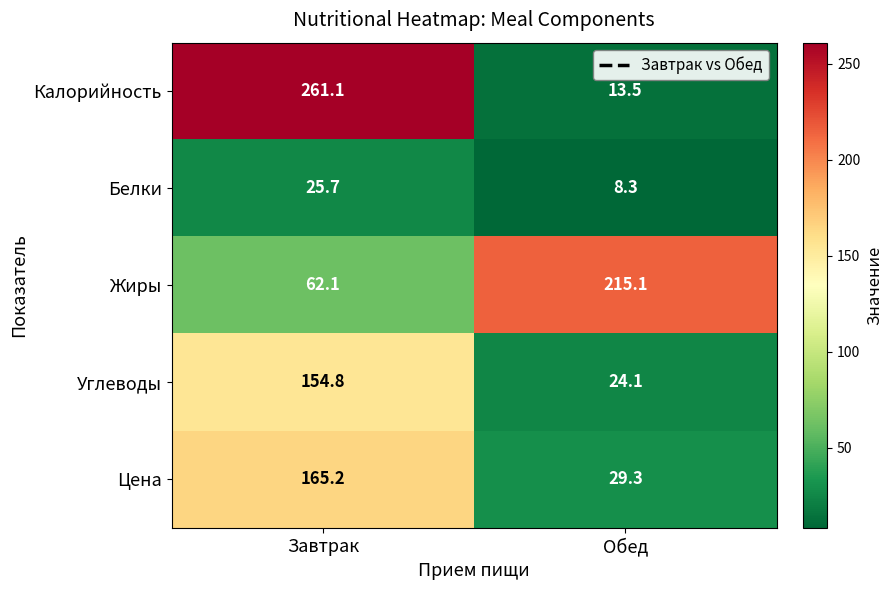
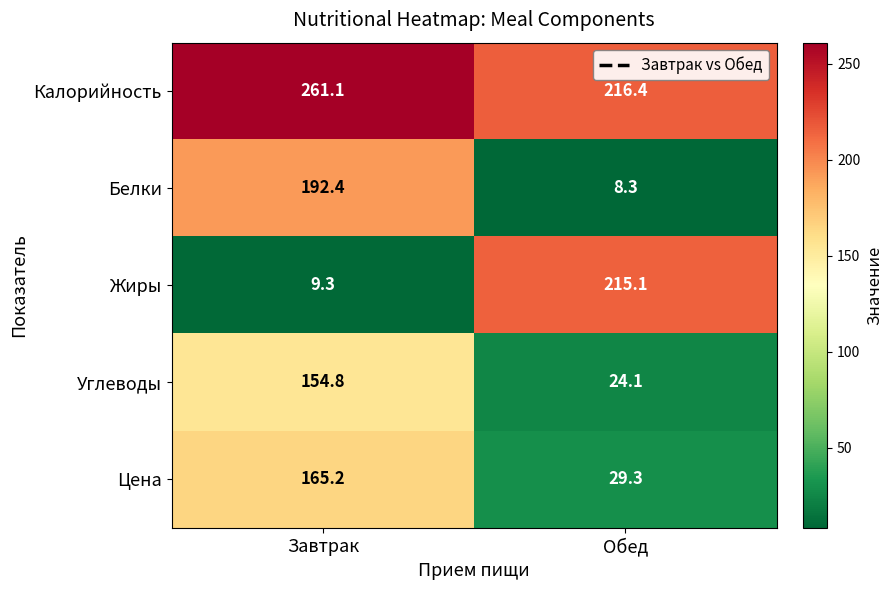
Калорийность, Обед: 13.5 -> 216.4
Белки, Завтрак: 25.7 -> 192.4
Жиры, Завтрак: 62.1 -> 9.3
